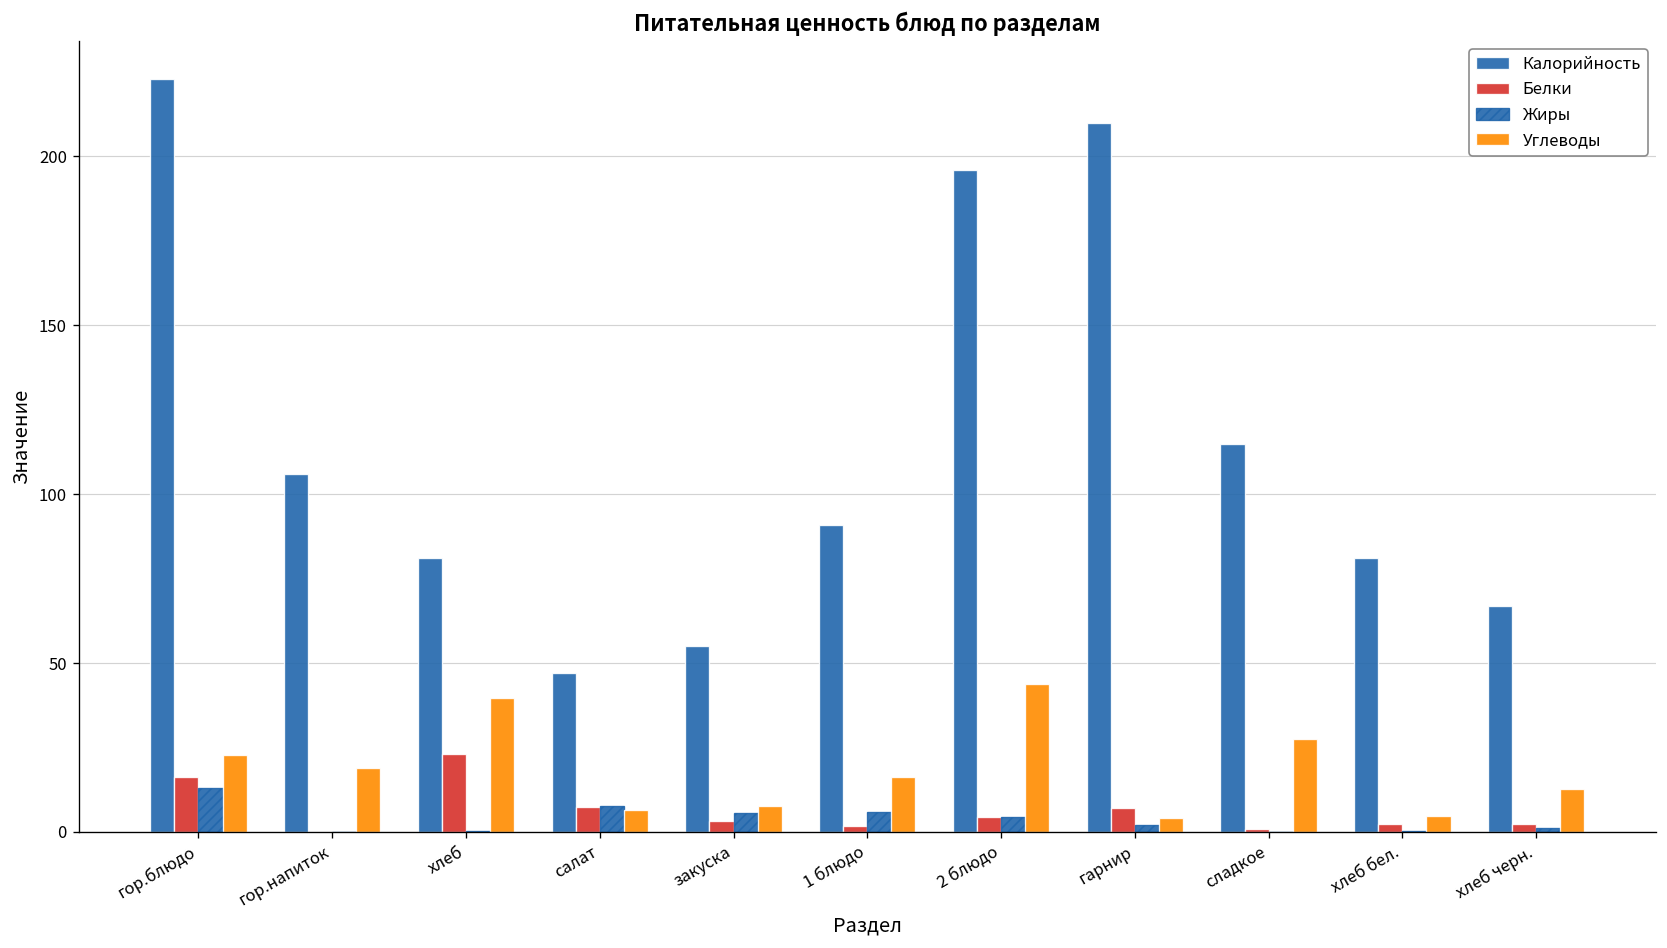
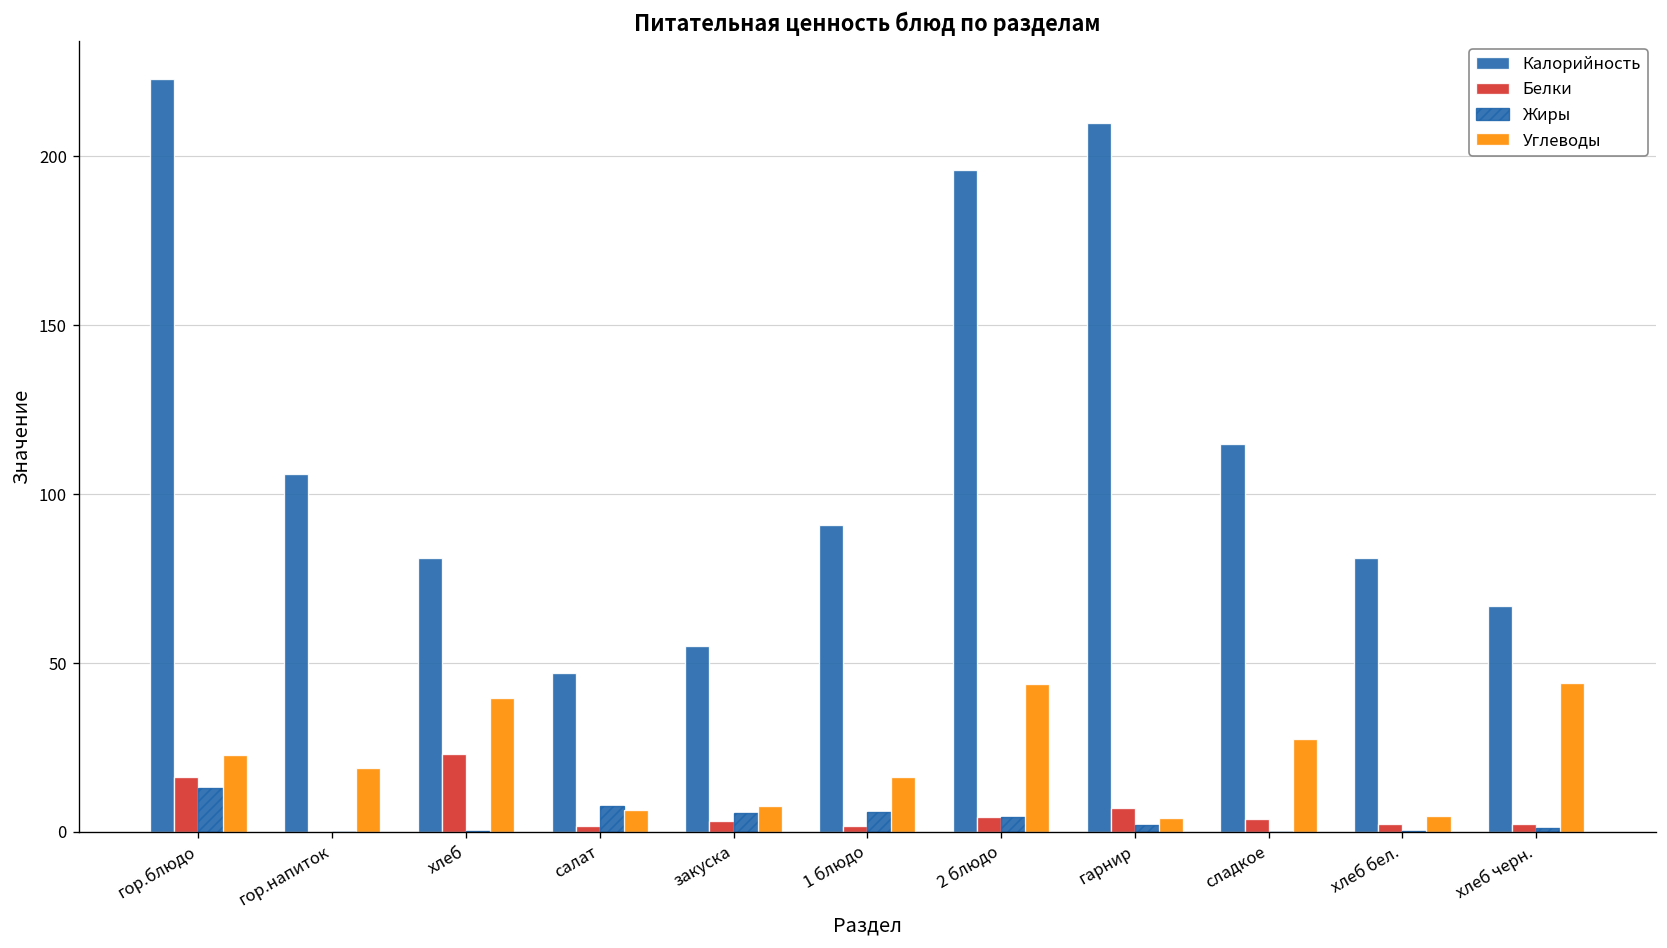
Белки, салат: 8 -> 2
Белки, сладкое: 1 -> 4
Углеводы, хлеб черн.: 13 -> 44
